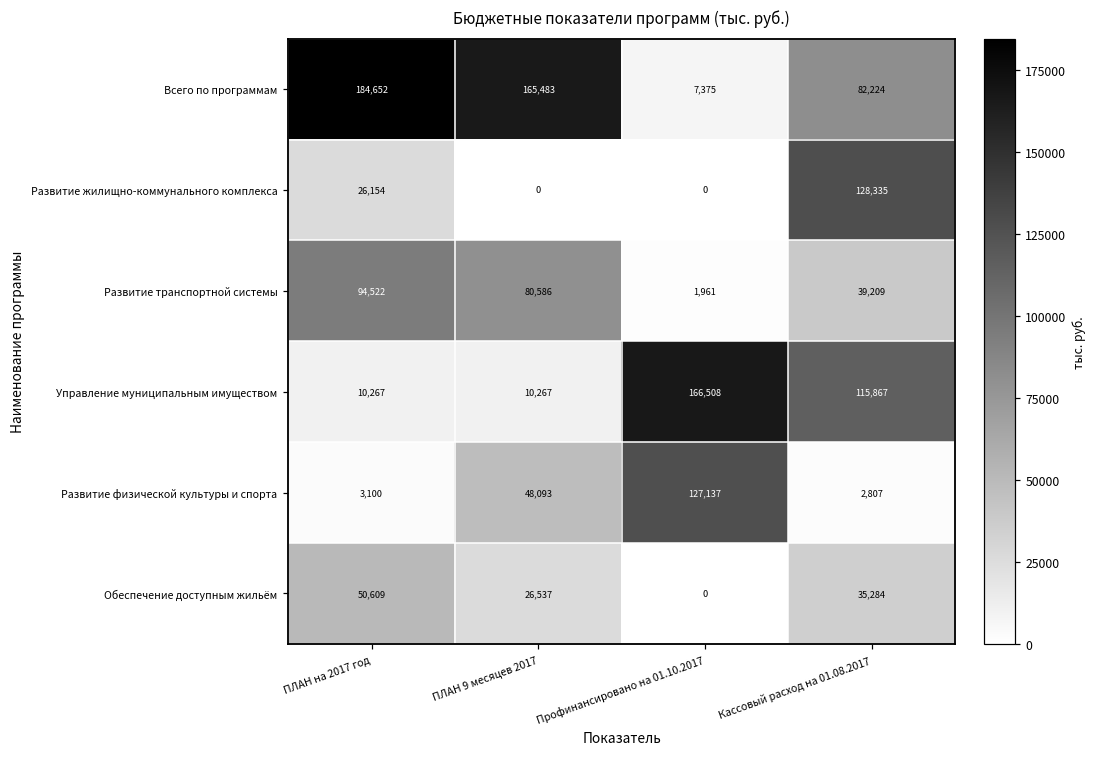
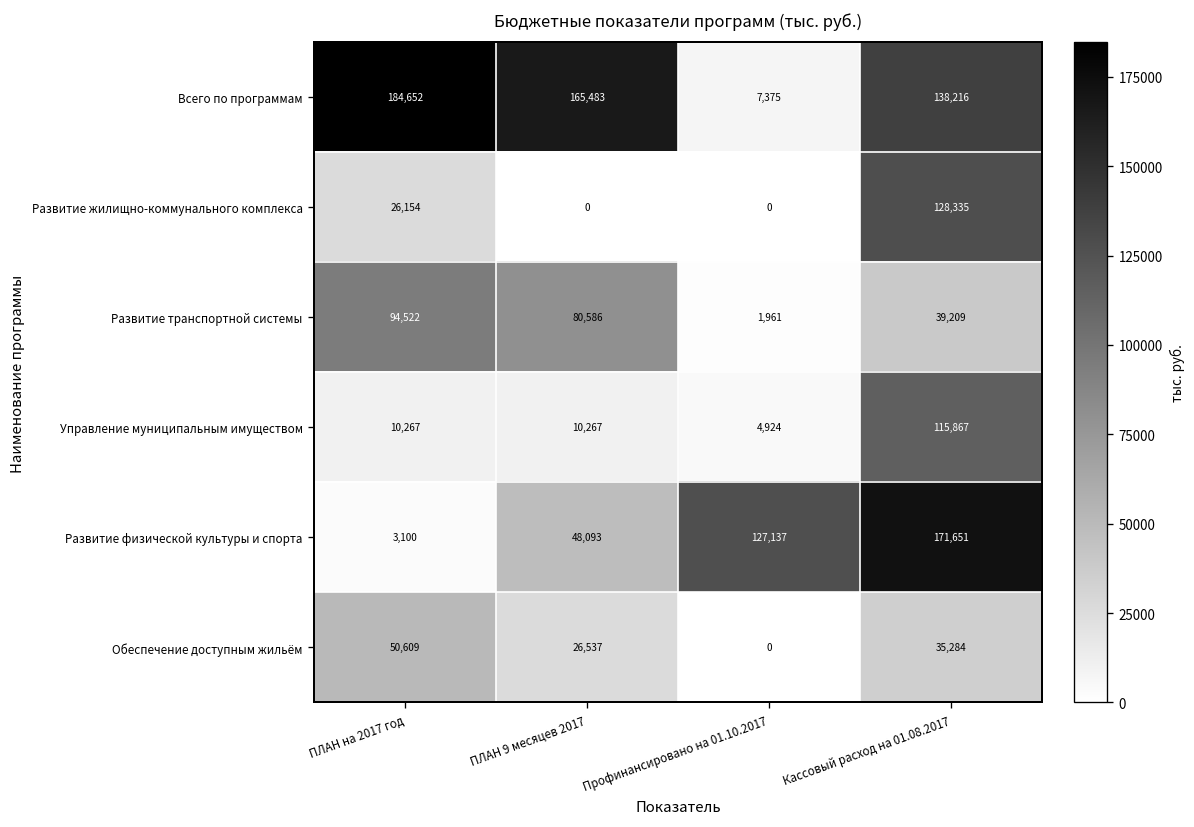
Всего по программам, Кассовый расход на 01.08.2017: 82,224 -> 138,216
Управление муниципальным имуществом, Профинансировано на 01.10.2017: 166,508 -> 4,924
Развитие физической культуры и спорта, Кассовый расход на 01.08.2017: 2,807 -> 171,651
